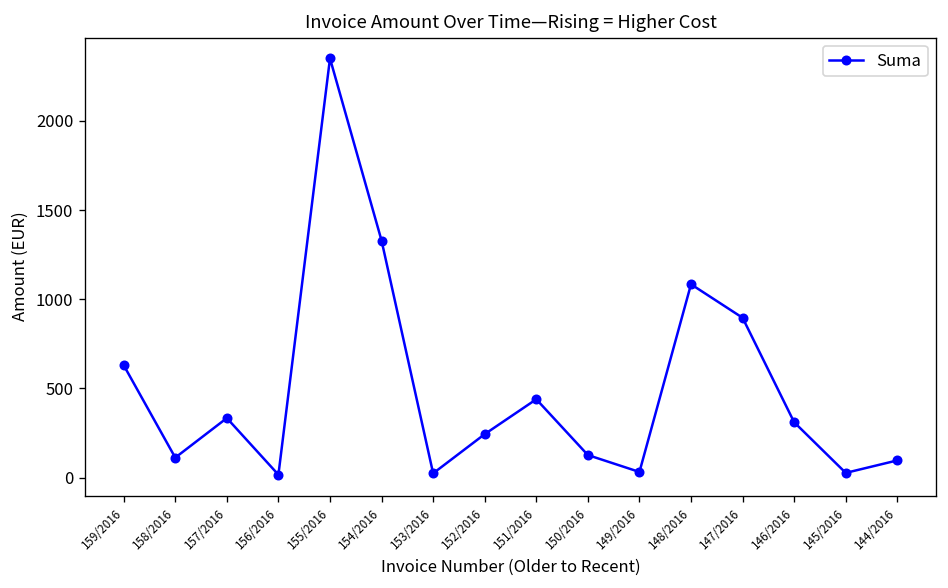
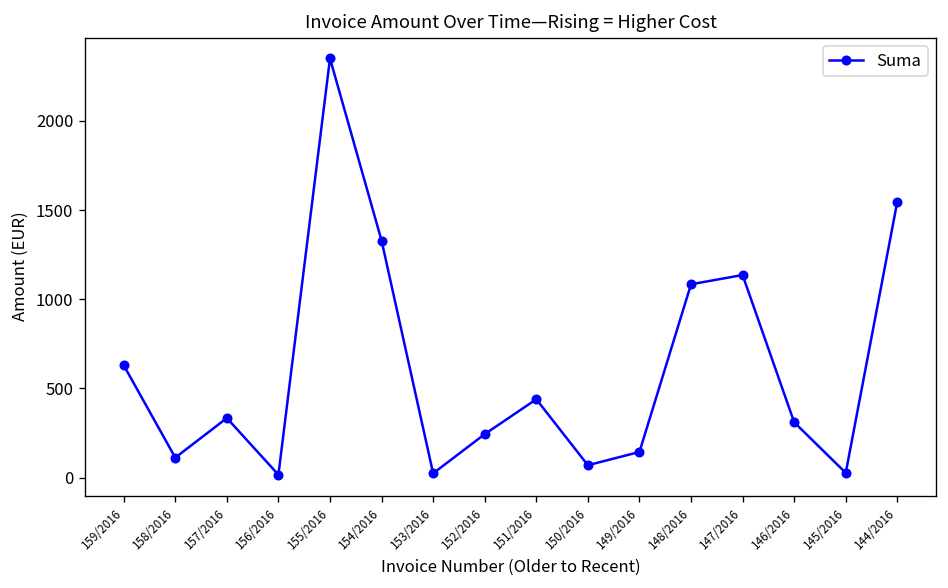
150/2016: 130 -> 70
149/2016: 30 -> 140
147/2016: 900 -> 1140
144/2016: 100 -> 1550
